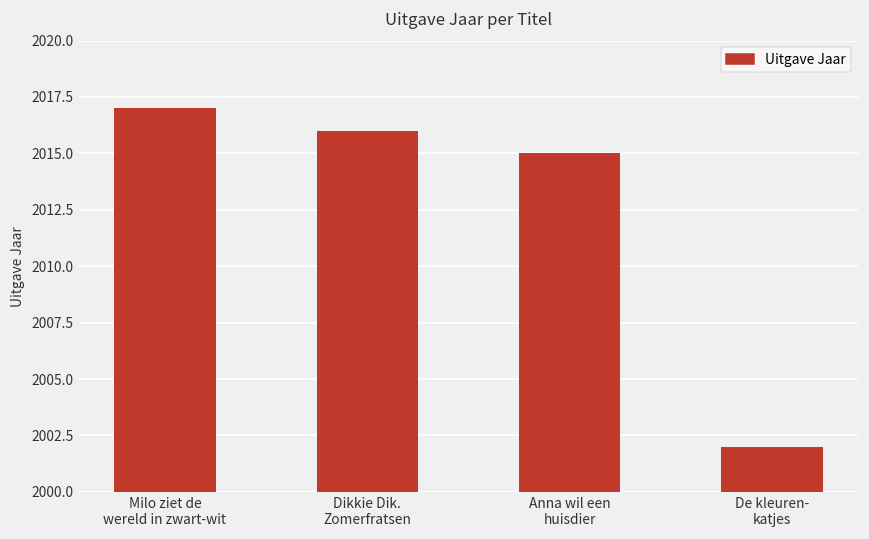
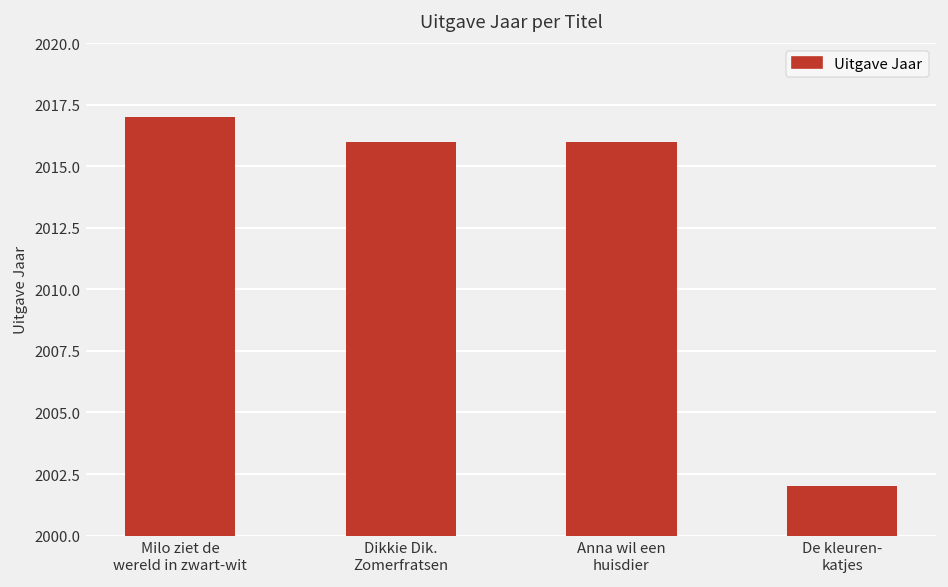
Anna wil een huisdier: 2015 -> 2016
